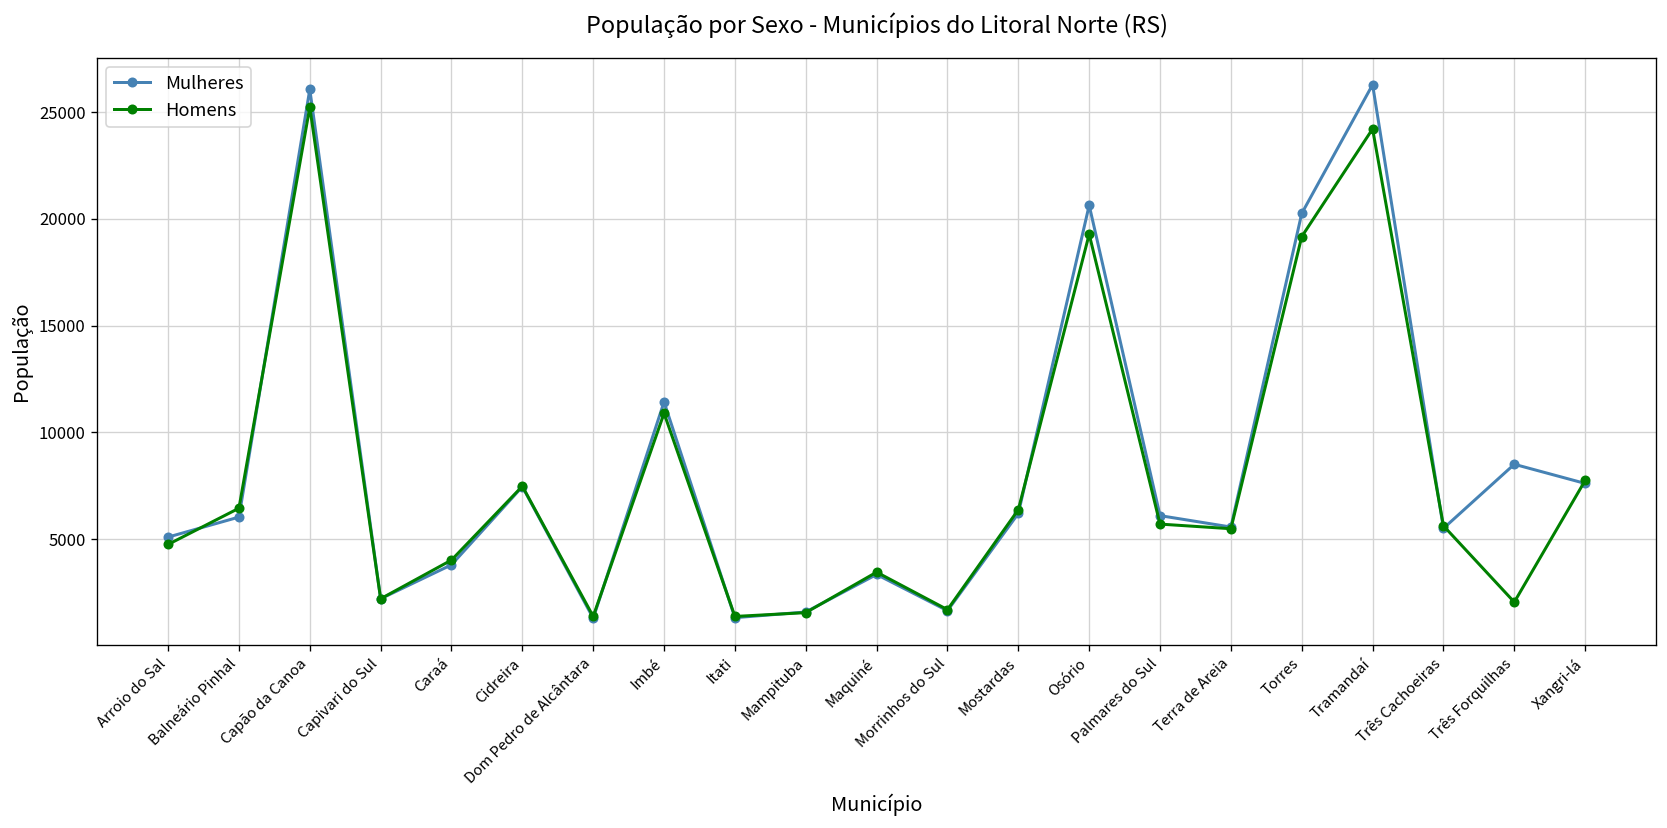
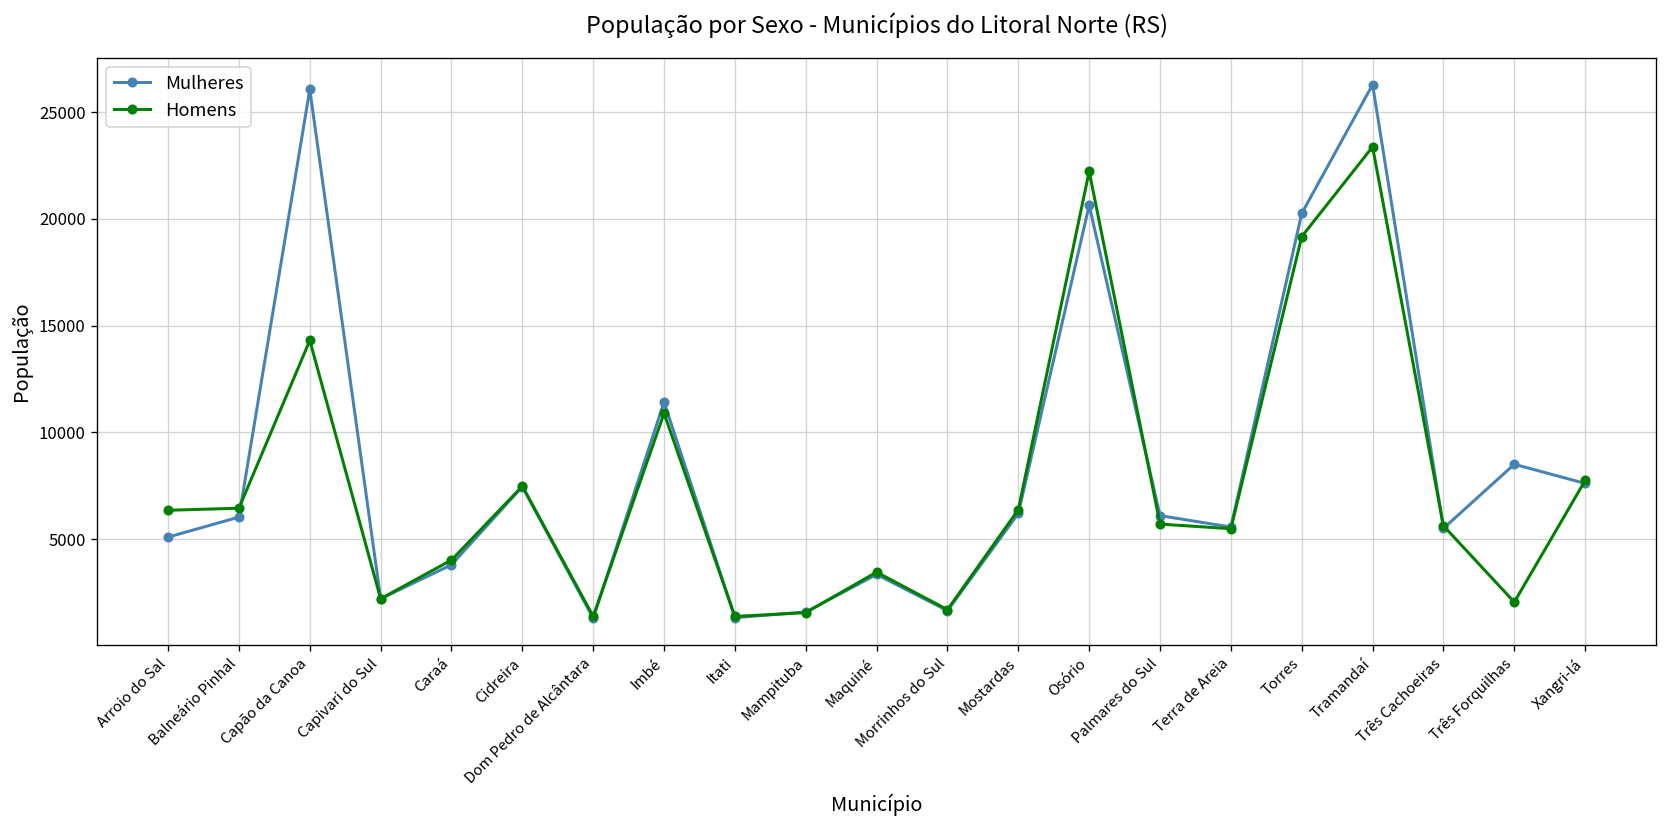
Homens, Arroio do Sal: 4800 -> 6400
Homens, Capão da Canoa: 25200 -> 14300
Homens, Osório: 19300 -> 22200
Homens, Tramandaí: 24200 -> 23400
